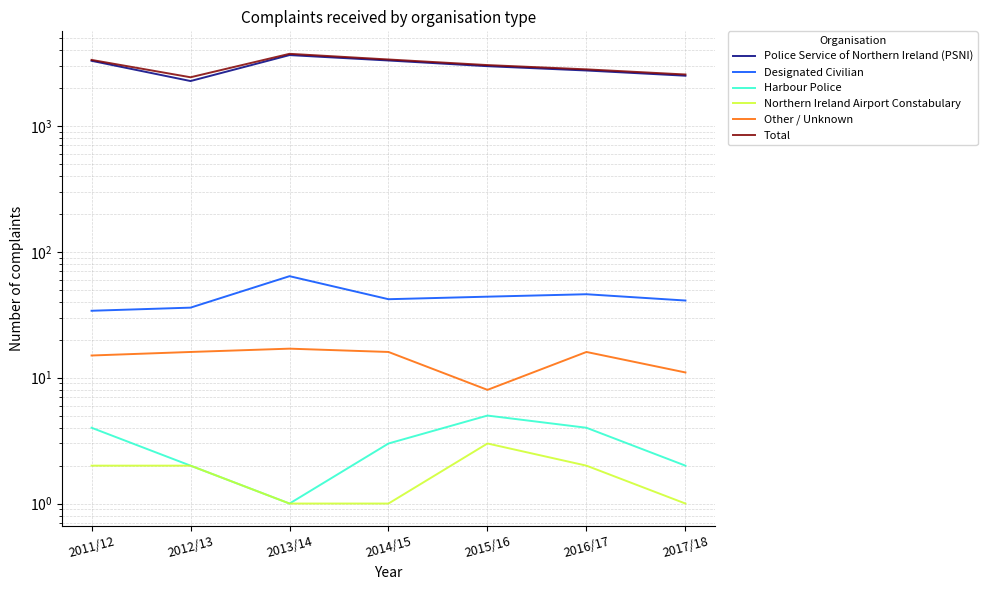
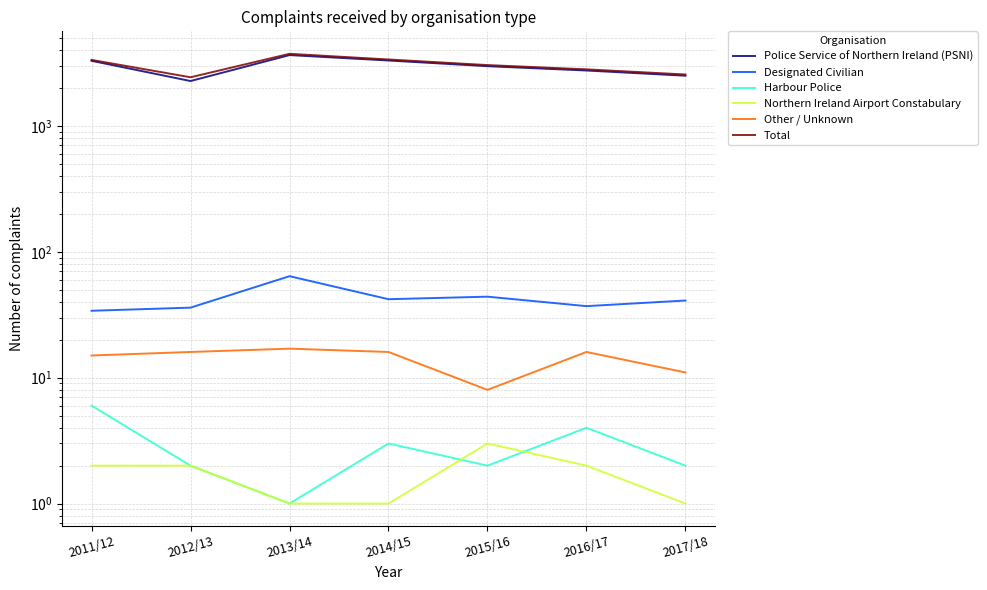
Harbour Police, 2011/12: 4 -> 6
Harbour Police, 2015/16: 5 -> 2
Designated Civilian, 2016/17: 46 -> 37
